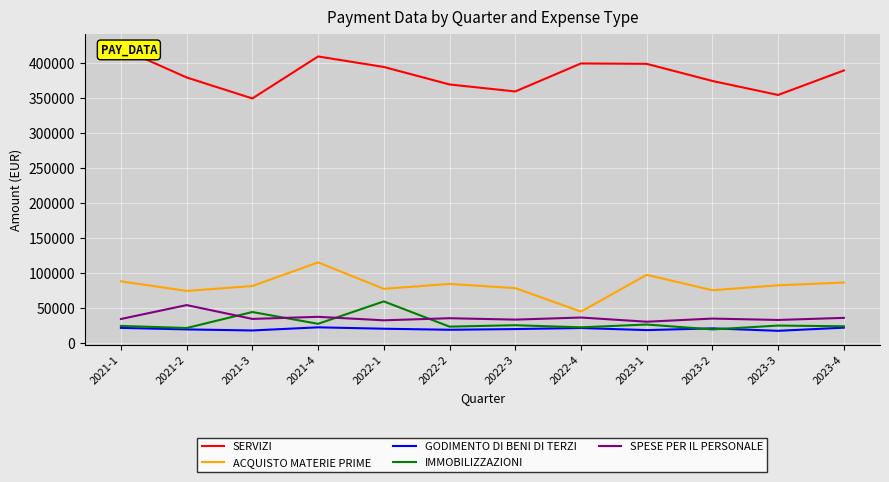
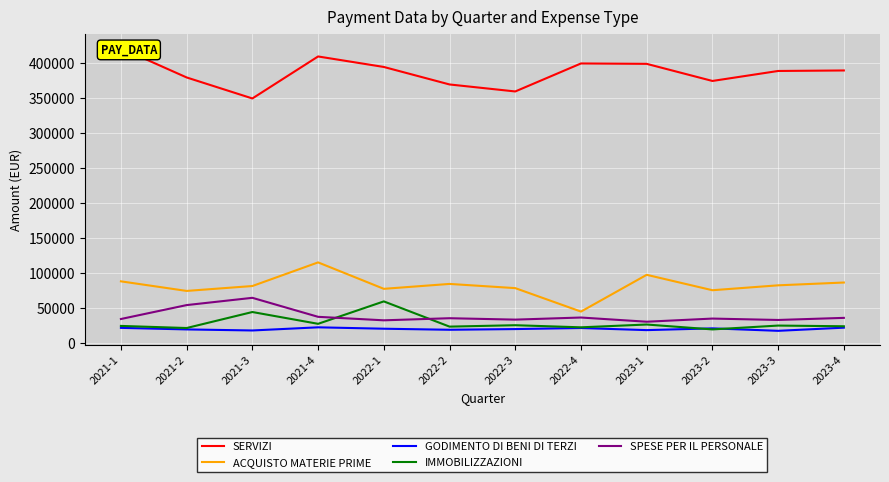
SPESE PER IL PERSONALE, 2021-3: 40000 -> 70000
SERVIZI, 2023-3: 360000 -> 390000
